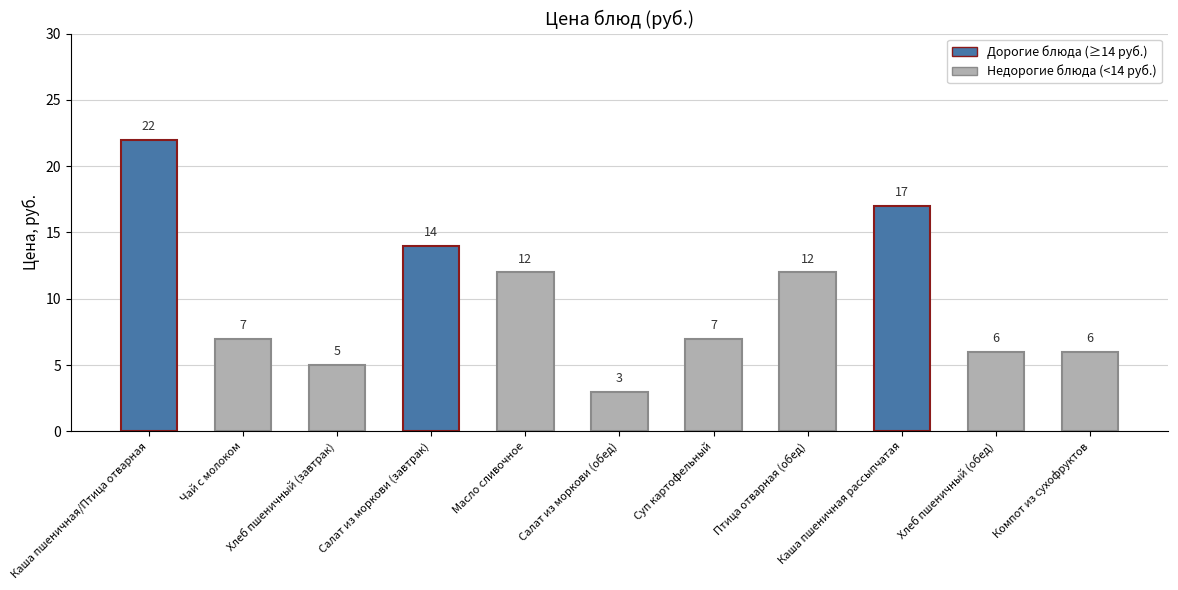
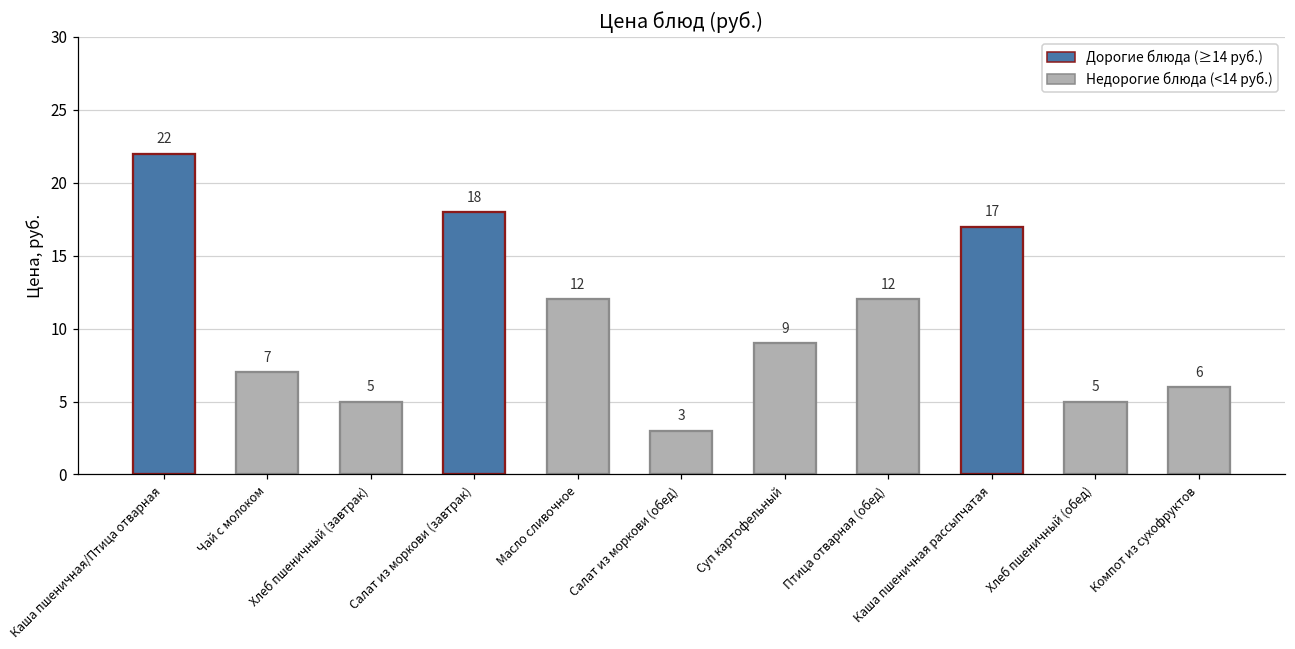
Салат из моркови (завтрак): 14 -> 18
Суп картофельный: 7 -> 9
Хлеб пшеничный (обед): 6 -> 5
